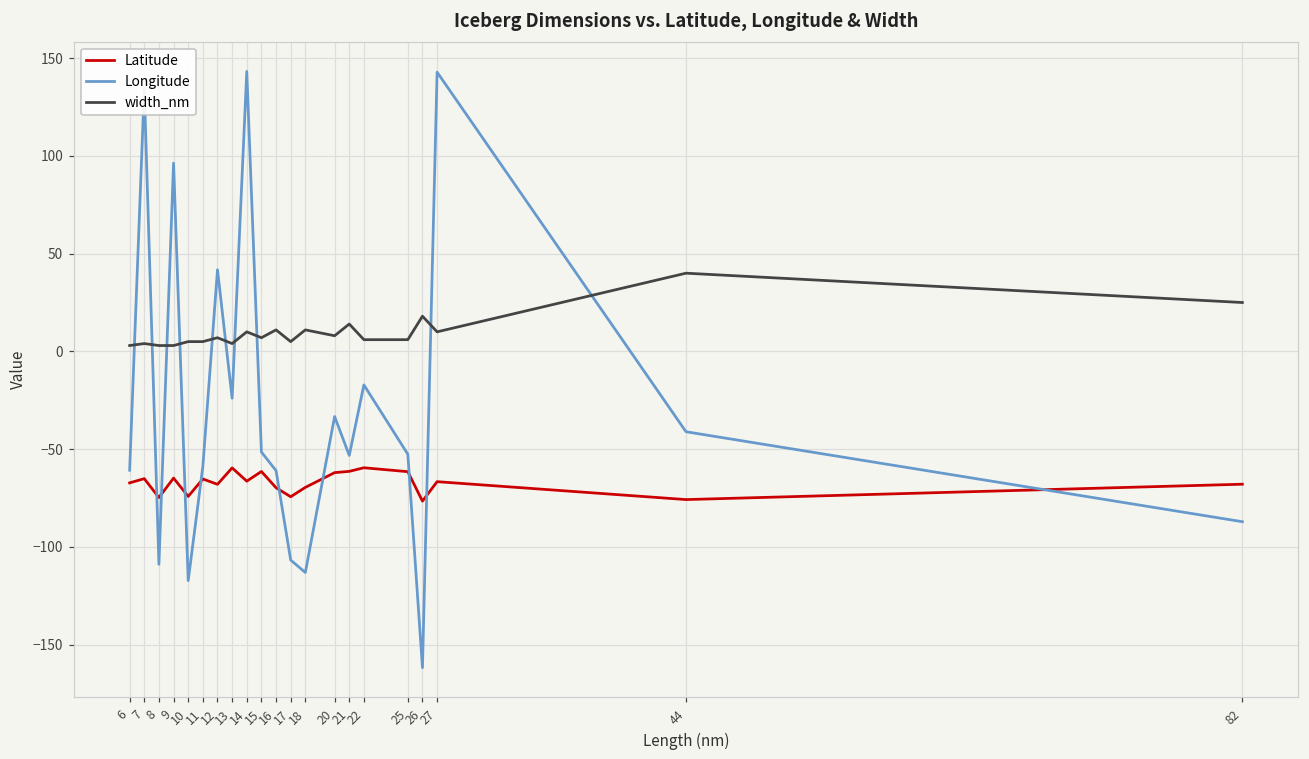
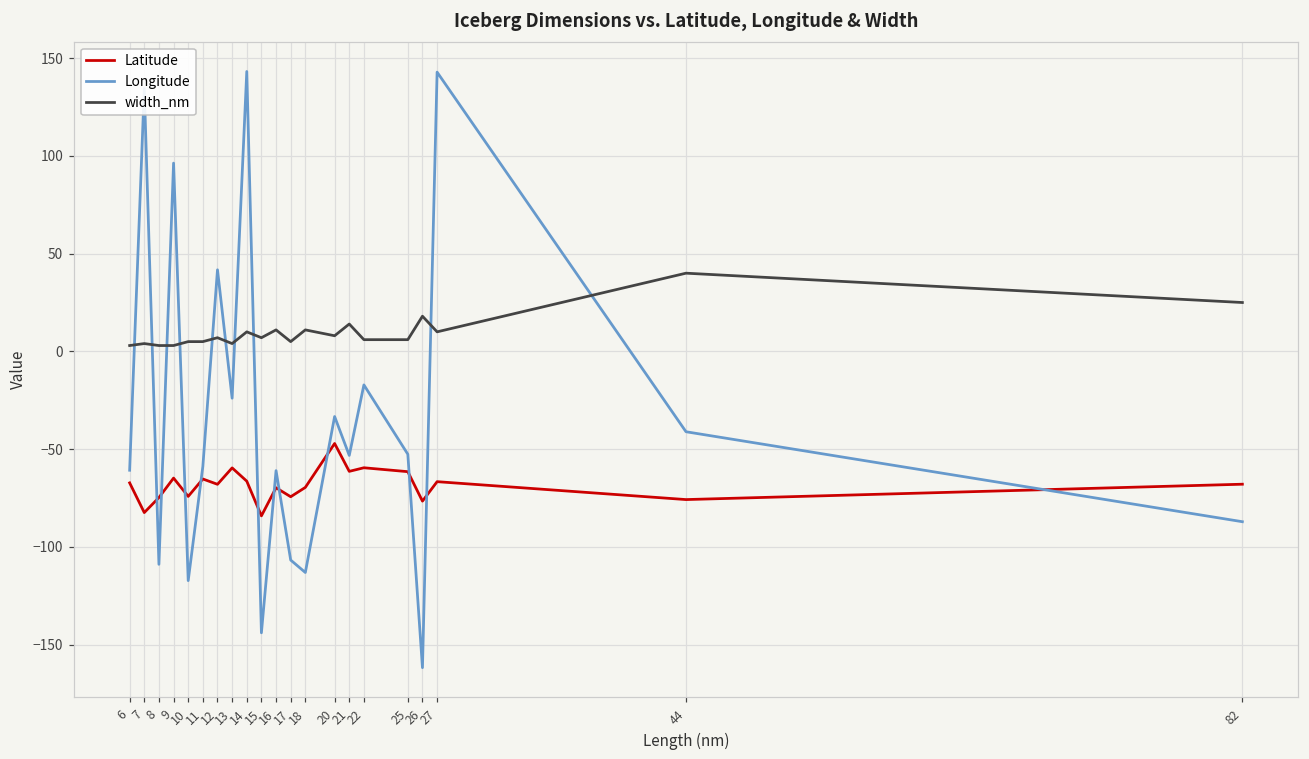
Latitude, 7: -65 -> -82
Latitude, 15: -61 -> -84
Longitude, 15: -51 -> -144
Latitude, 20: -62 -> -47
